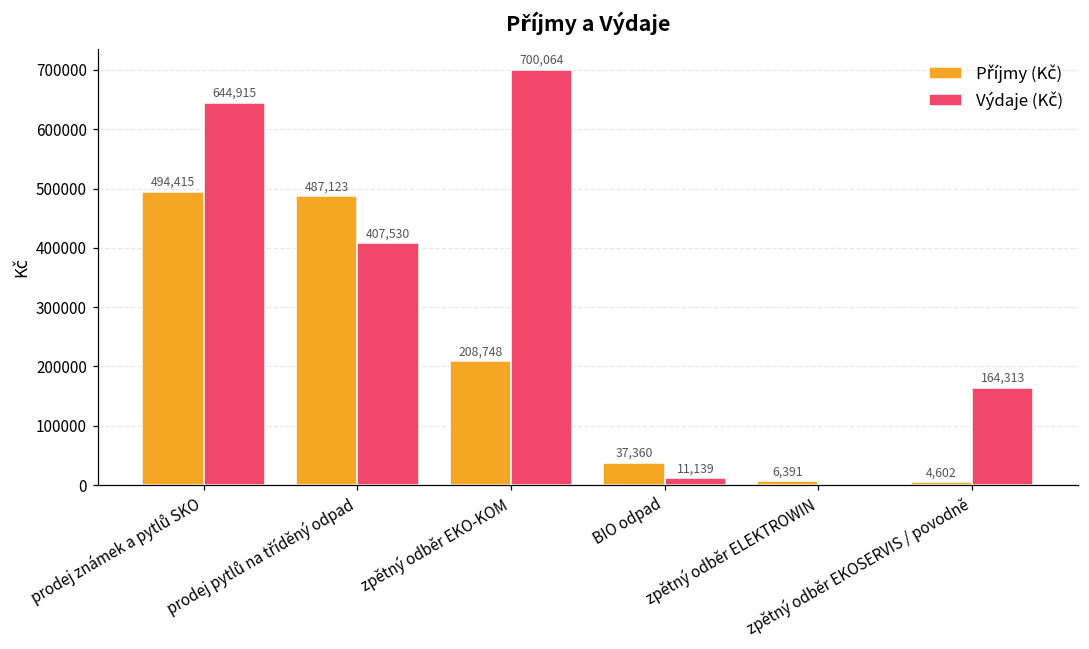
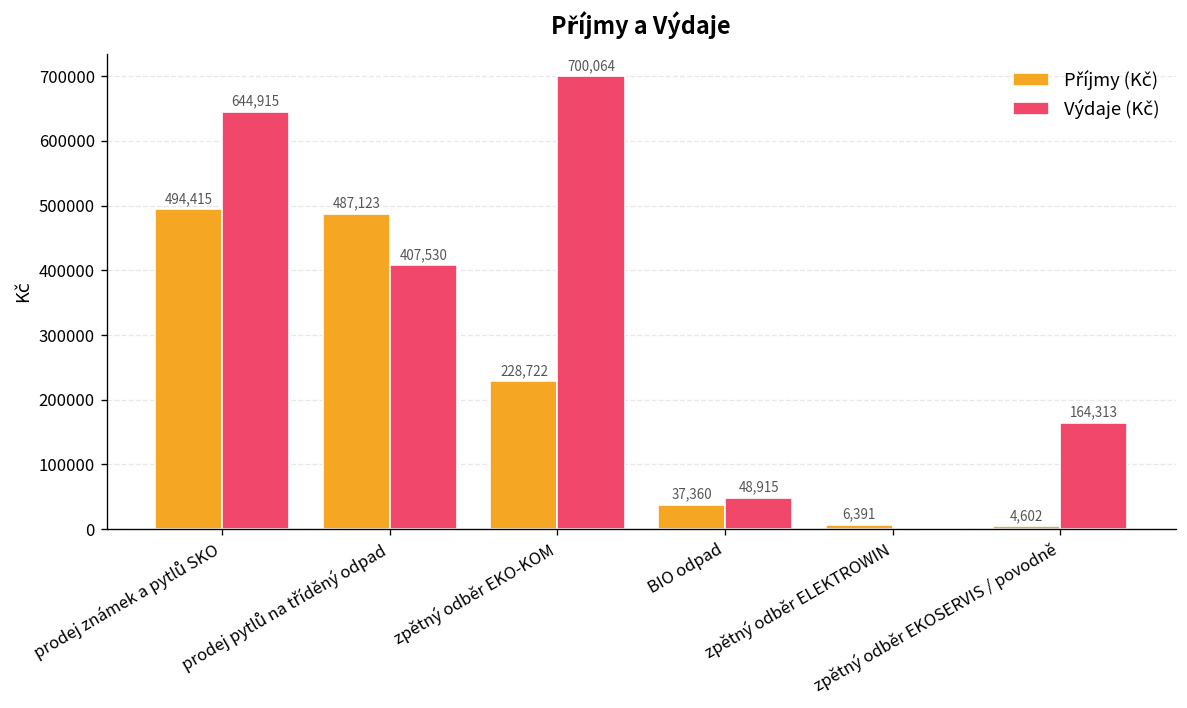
Příjmy (Kč), zpětný odběr EKO-KOM: 208,748 -> 228,722
Výdaje (Kč), BIO odpad: 11,139 -> 48,915
